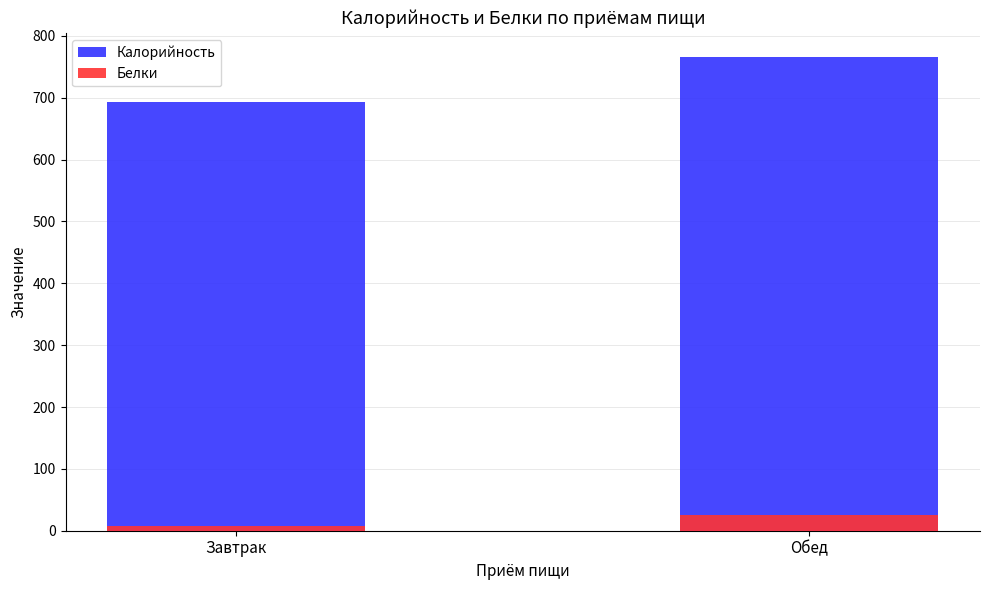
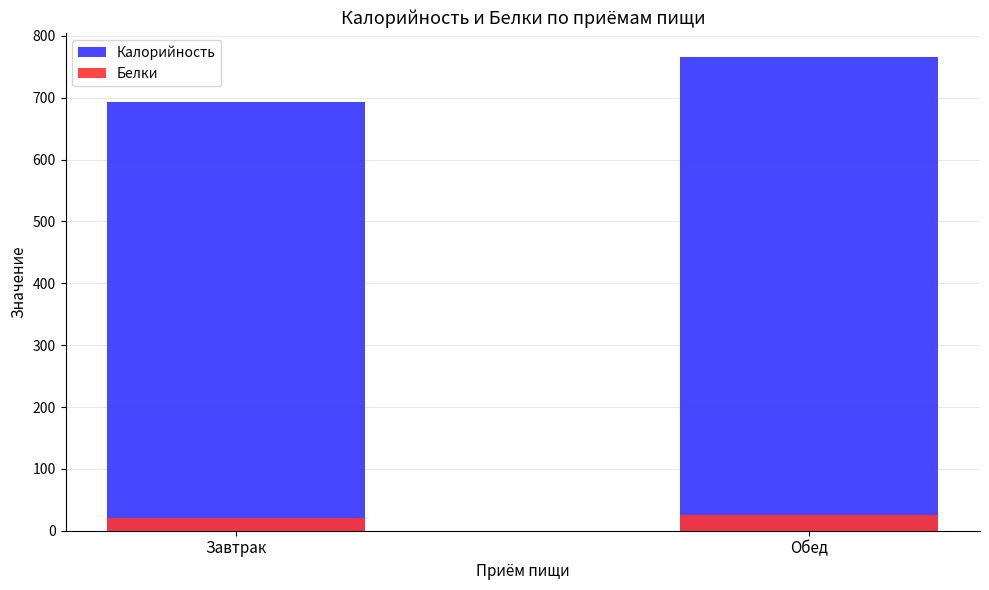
Белки, Завтрак: 10 -> 20
